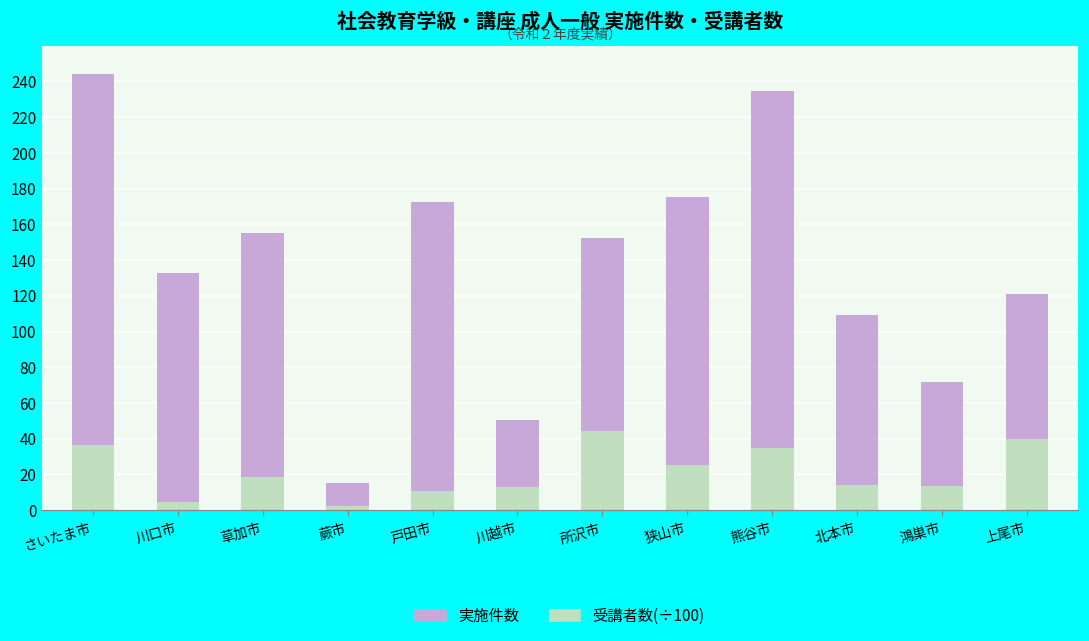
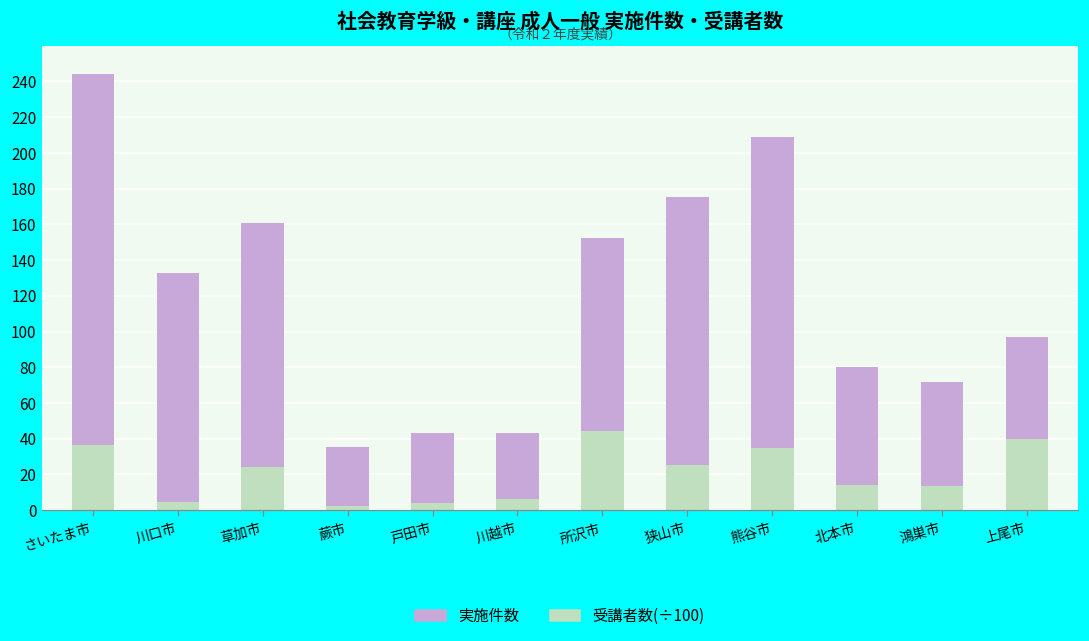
受講者数(÷100), 草加市: 18 -> 24
実施件数, 蕨市: 13 -> 33
受講者数(÷100), 戸田市: 11 -> 4
実施件数, 戸田市: 162 -> 39
受講者数(÷100), 川越市: 13 -> 6
実施件数, 熊谷市: 200 -> 174
実施件数, 北本市: 95 -> 66
実施件数, 上尾市: 81 -> 57
